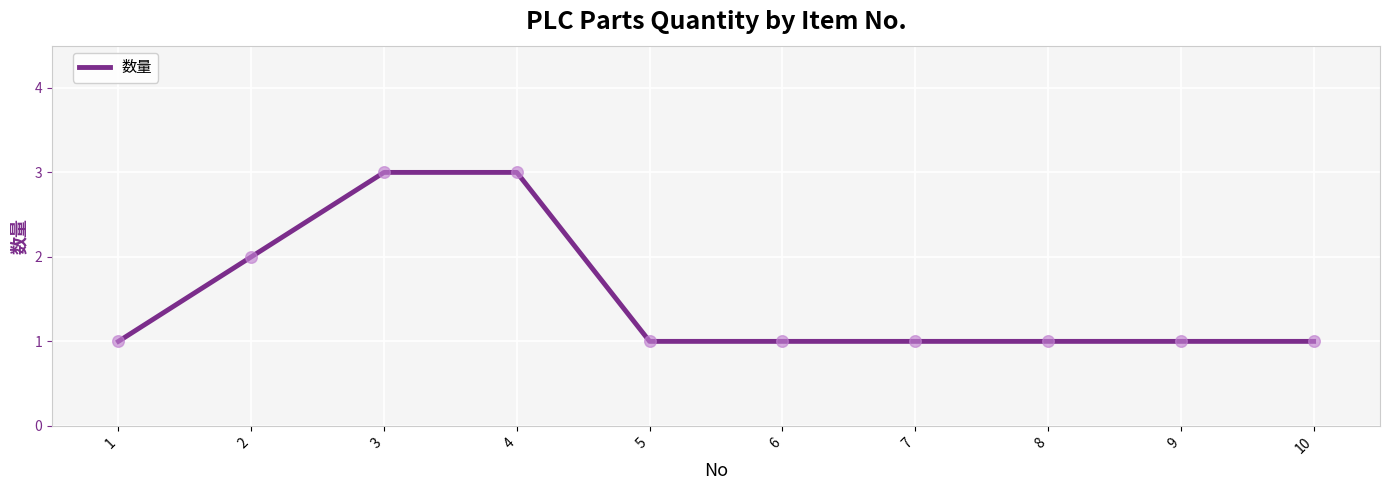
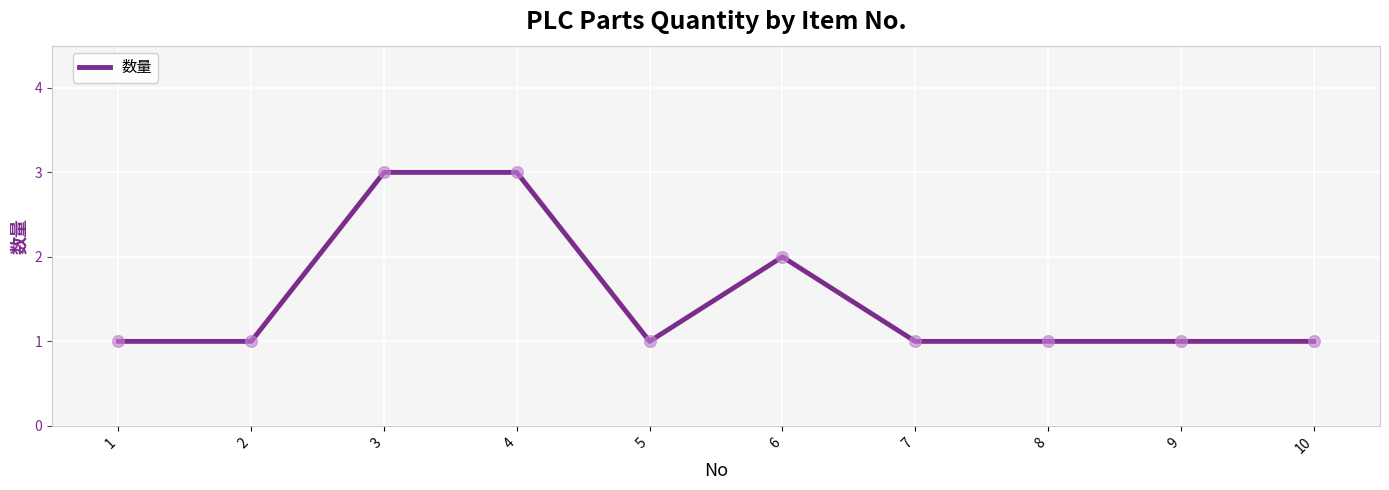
2: 2 -> 1
6: 1 -> 2
